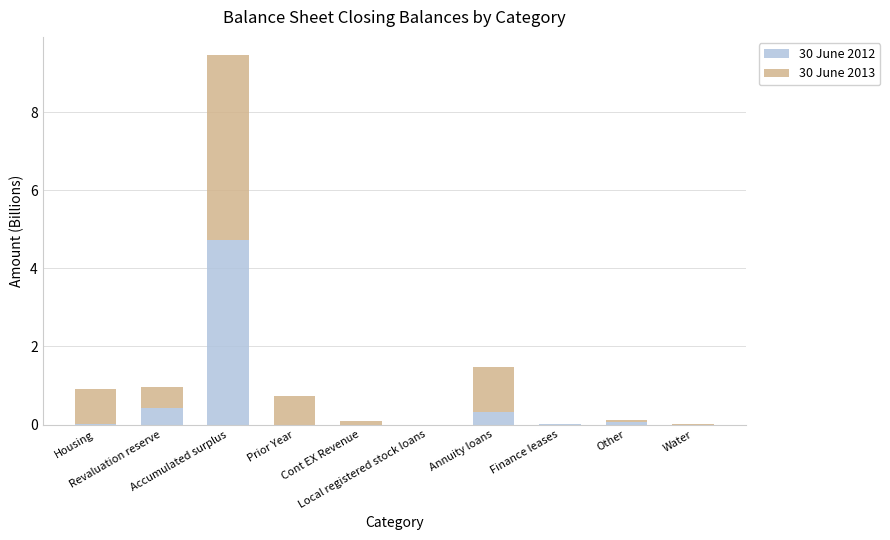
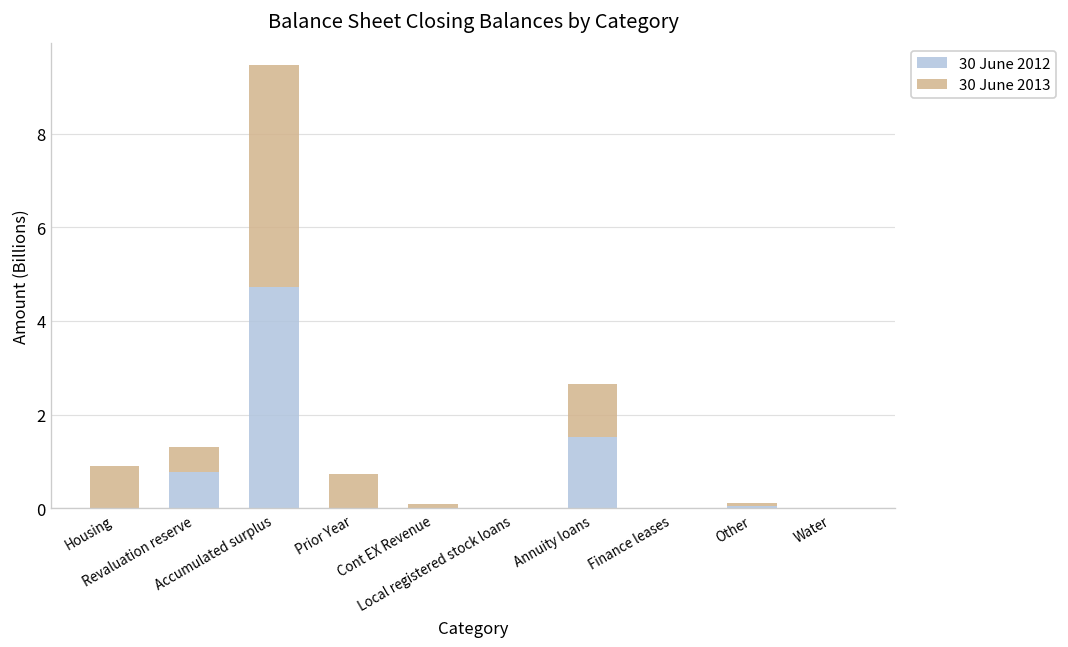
30 June 2012, Revaluation reserve: 0.4 -> 0.8
30 June 2012, Annuity loans: 0.3 -> 1.5
